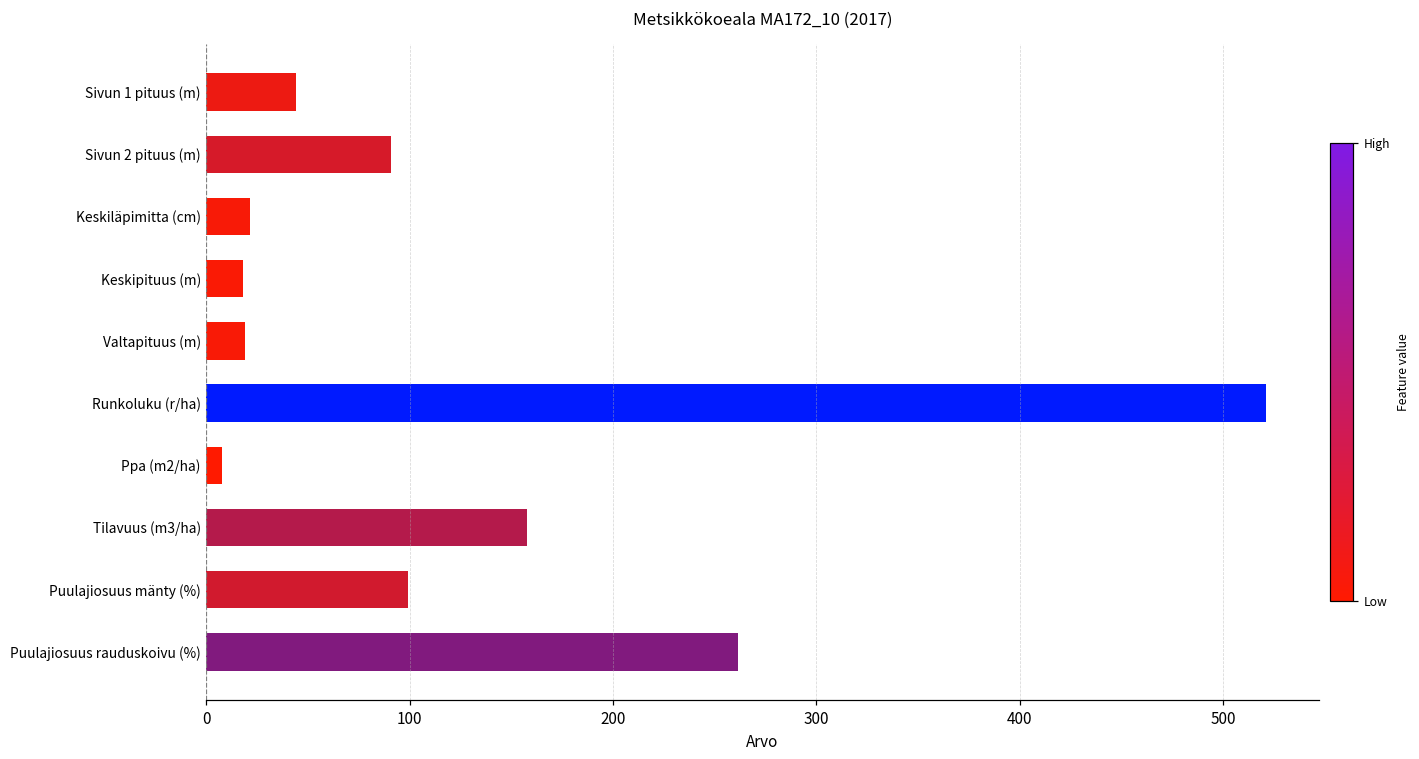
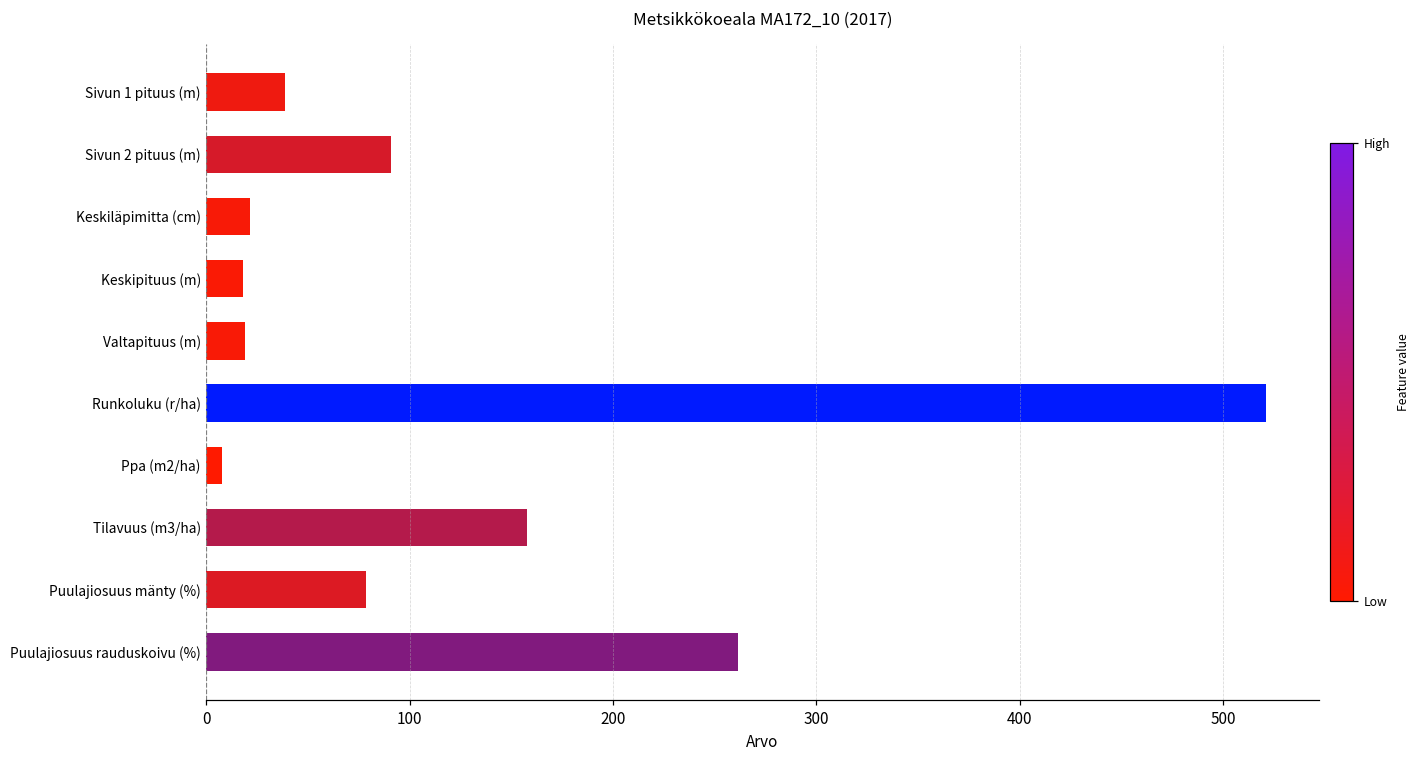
Sivun 1 pituus (m): 44 -> 39
Puulajiosuus mänty (%): 99 -> 79
